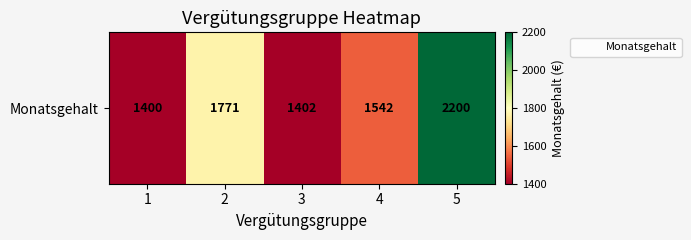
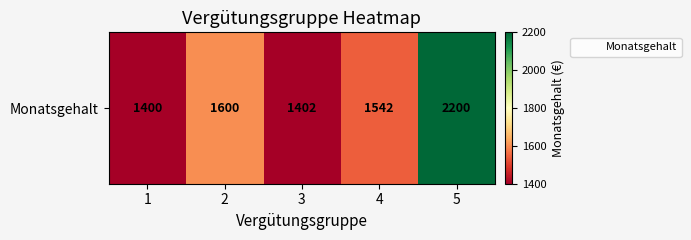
Monatsgehalt, 2: 1771 -> 1600
